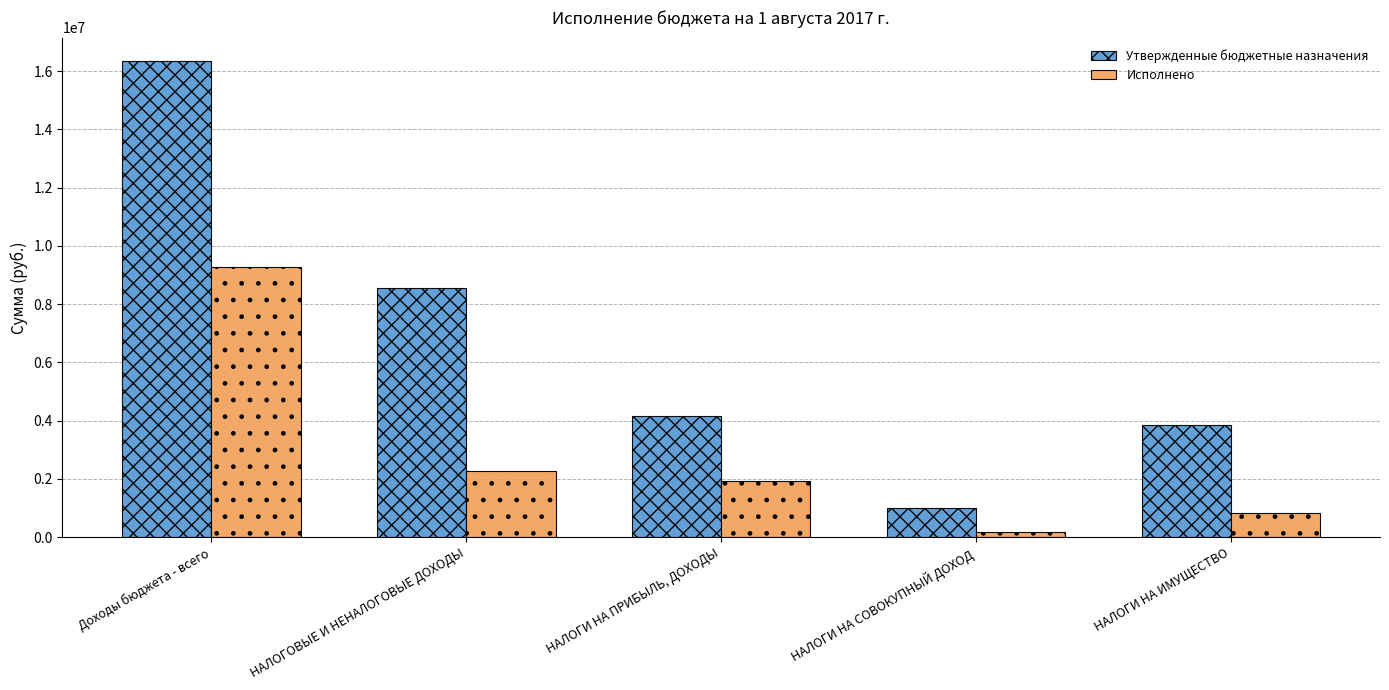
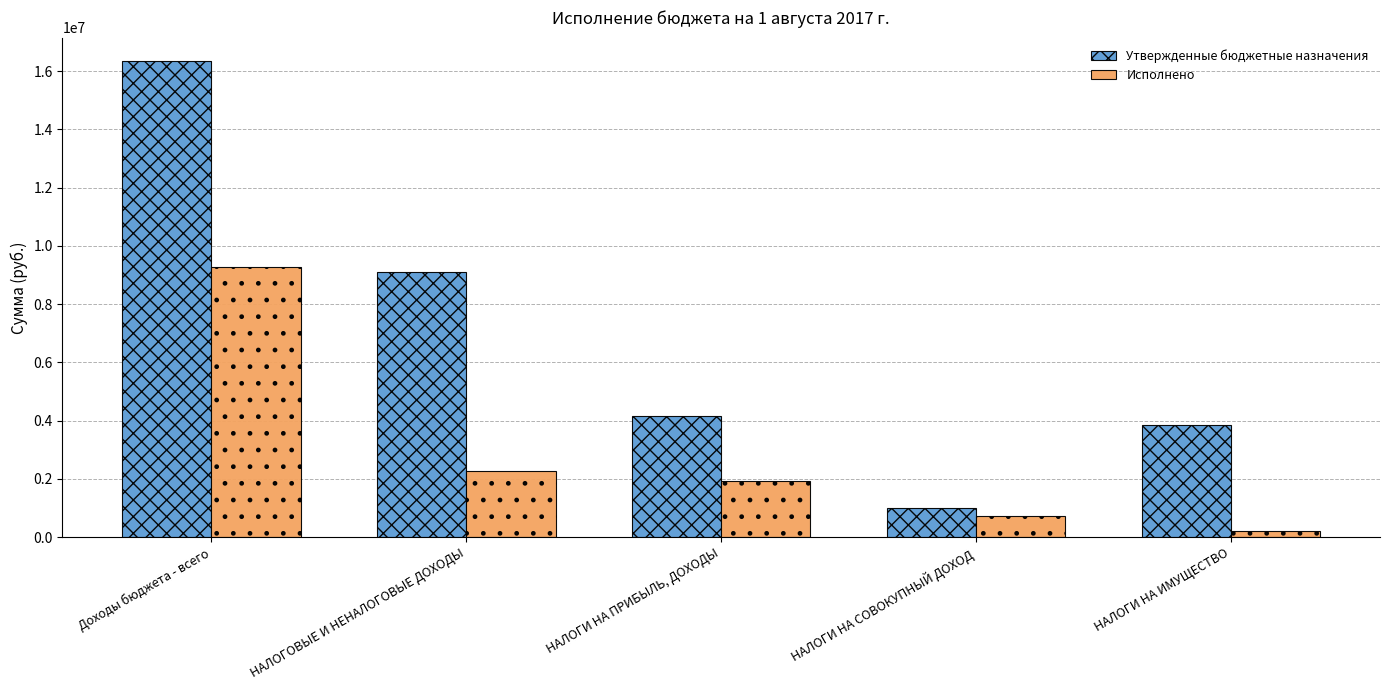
Утвержденные бюджетные назначения, НАЛОГОВЫЕ И НЕНАЛОГОВЫЕ ДОХОДЫ: 8500000 -> 9100000
Исполнено, НАЛОГИ НА СОВОКУПНЫЙ ДОХОД: 200000 -> 700000
Исполнено, НАЛОГИ НА ИМУЩЕСТВО: 800000 -> 200000
